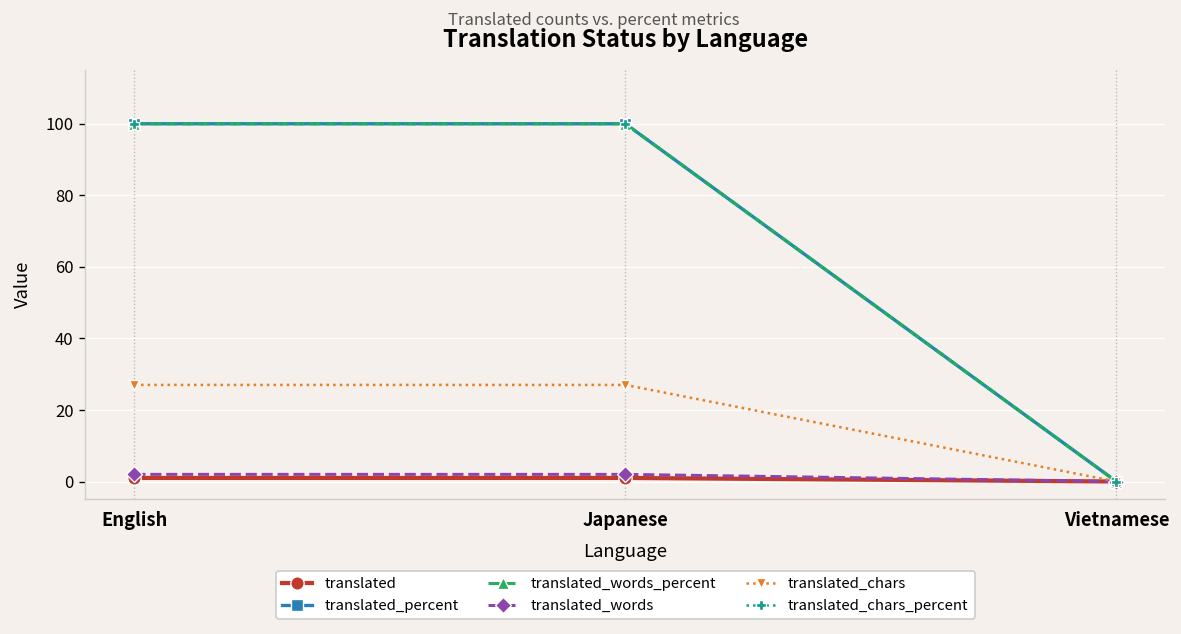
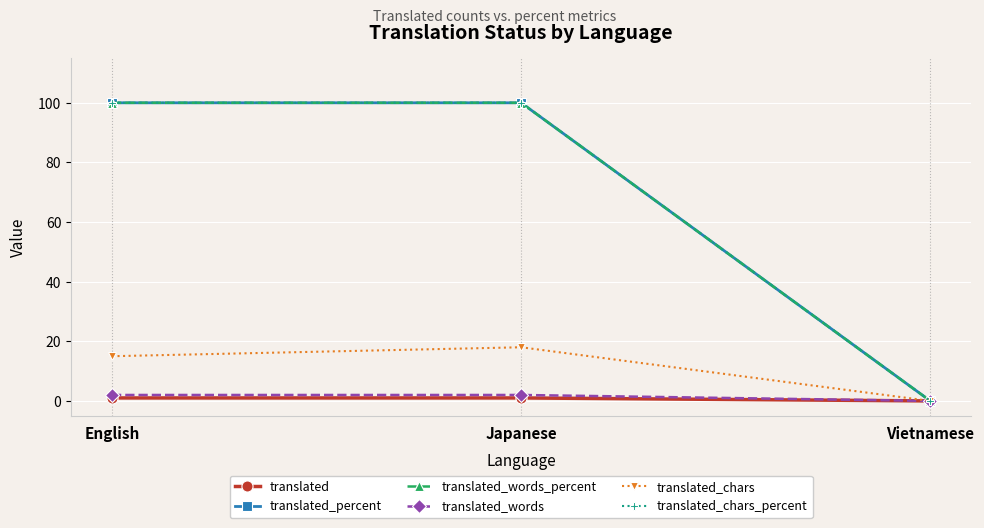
translated_chars, English: 27 -> 15
translated_chars, Japanese: 27 -> 18
